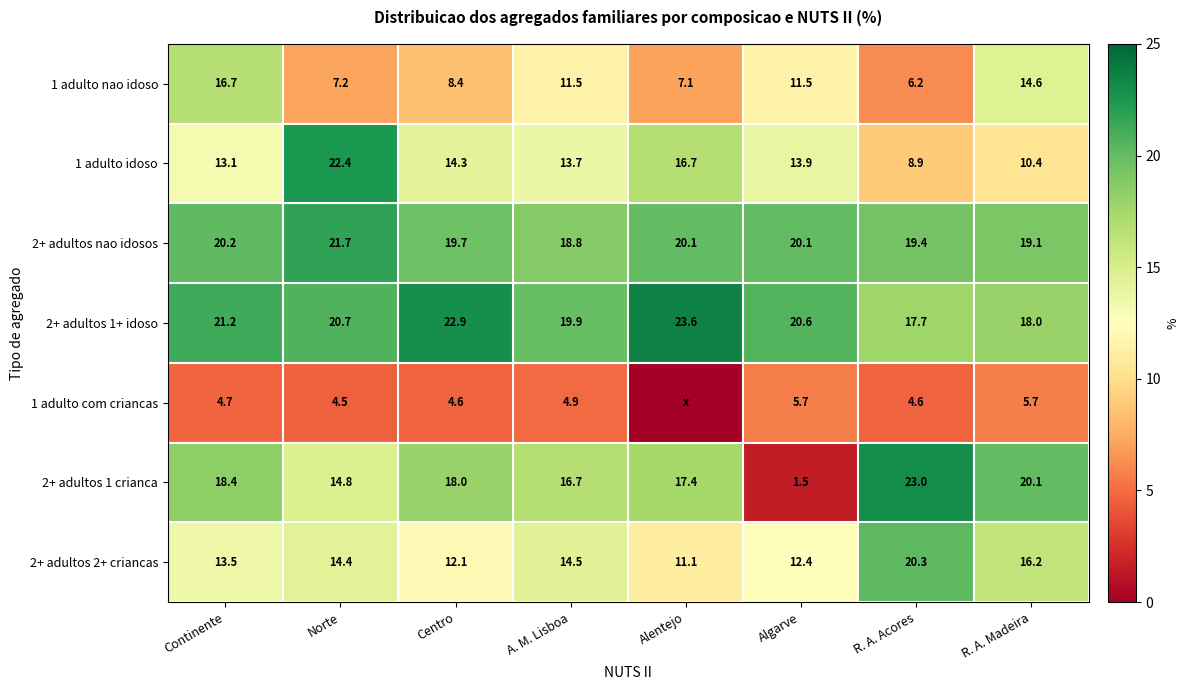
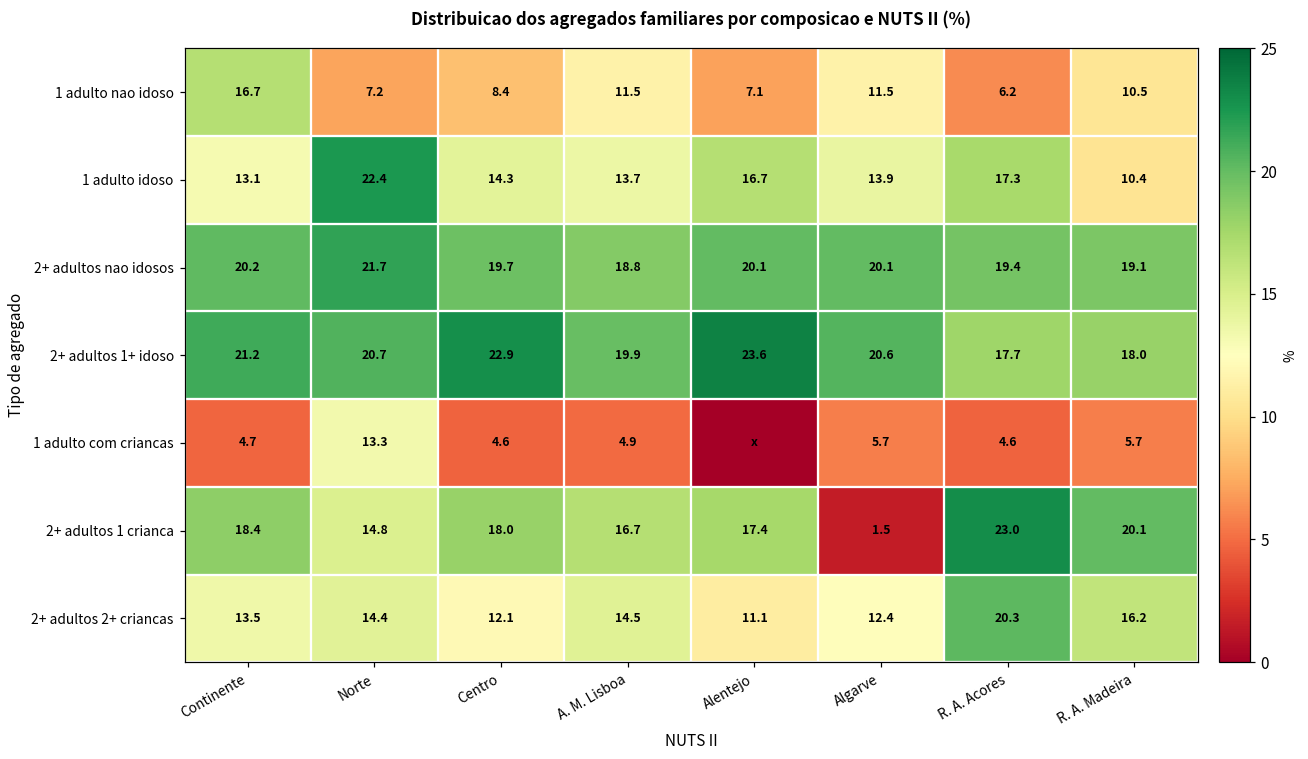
1 adulto nao idoso, R. A. Madeira: 14.6 -> 10.5
1 adulto idoso, R. A. Acores: 8.9 -> 17.3
1 adulto com criancas, Norte: 4.5 -> 13.3
